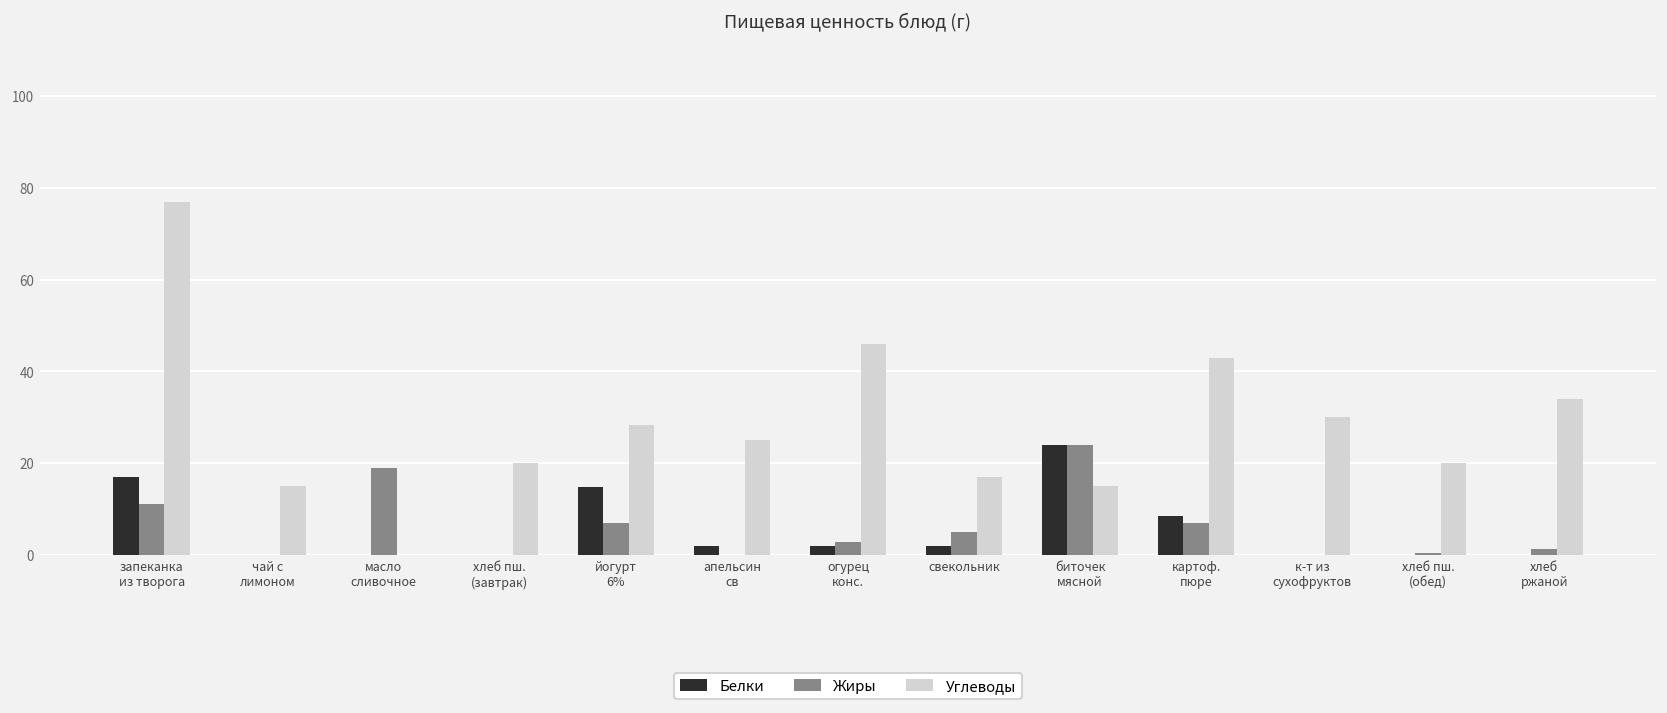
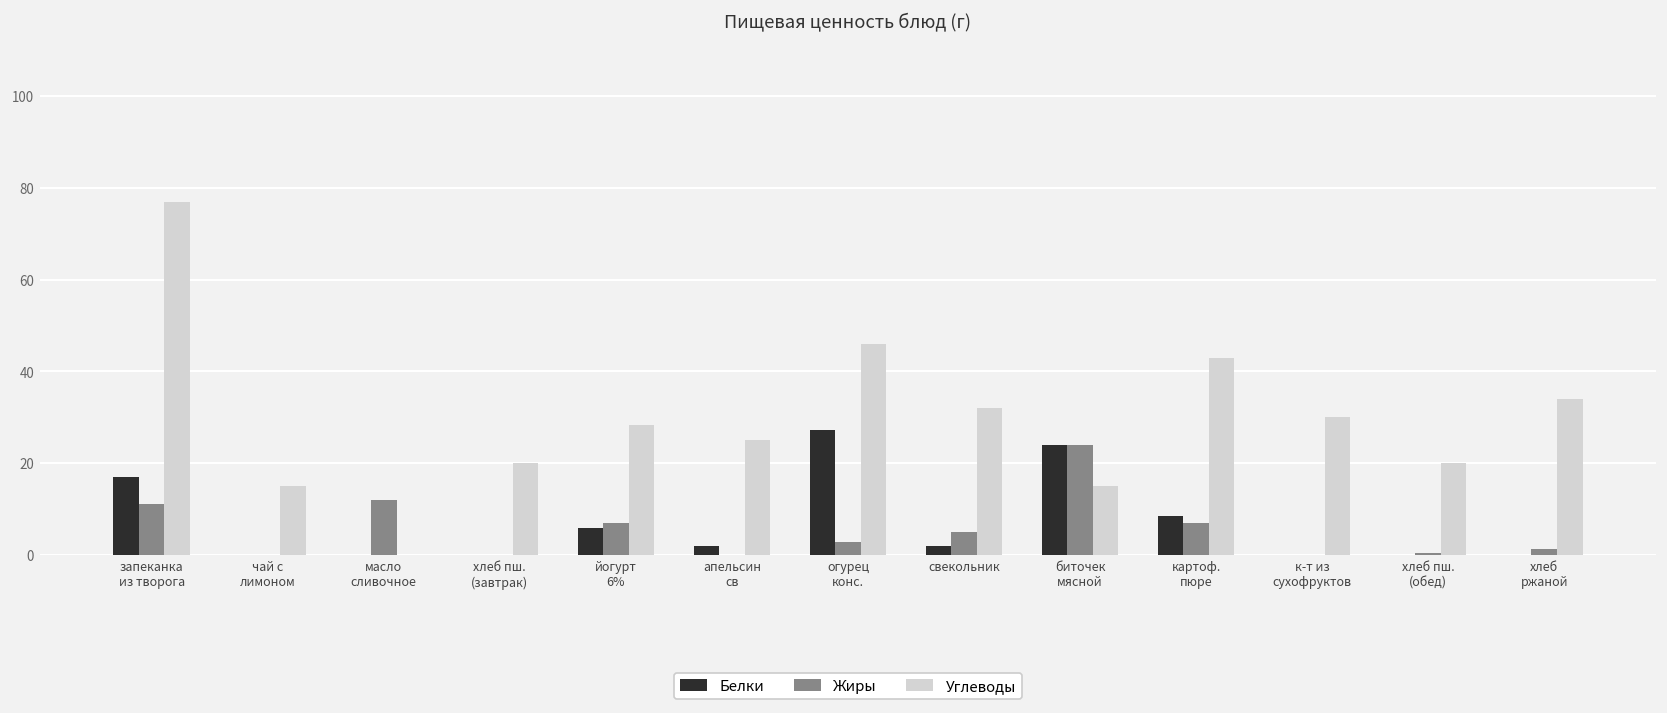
Жиры, масло сливочное: 19 -> 12
Белки, йогурт 6%: 15 -> 6
Белки, огурец конс.: 2 -> 27
Углеводы, свекольник: 17 -> 32
